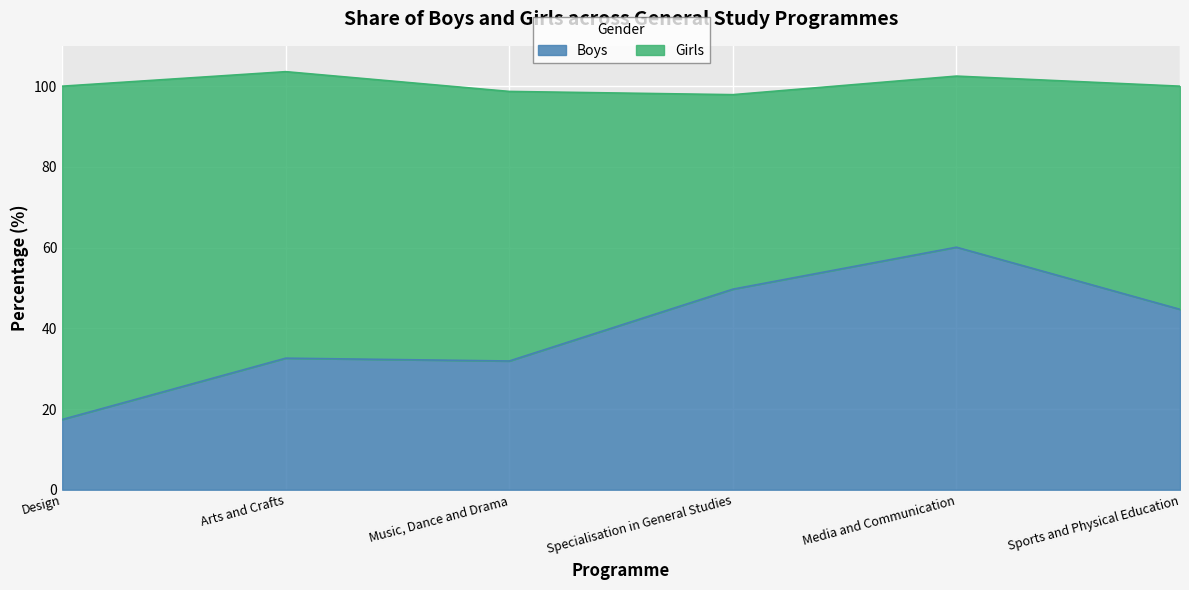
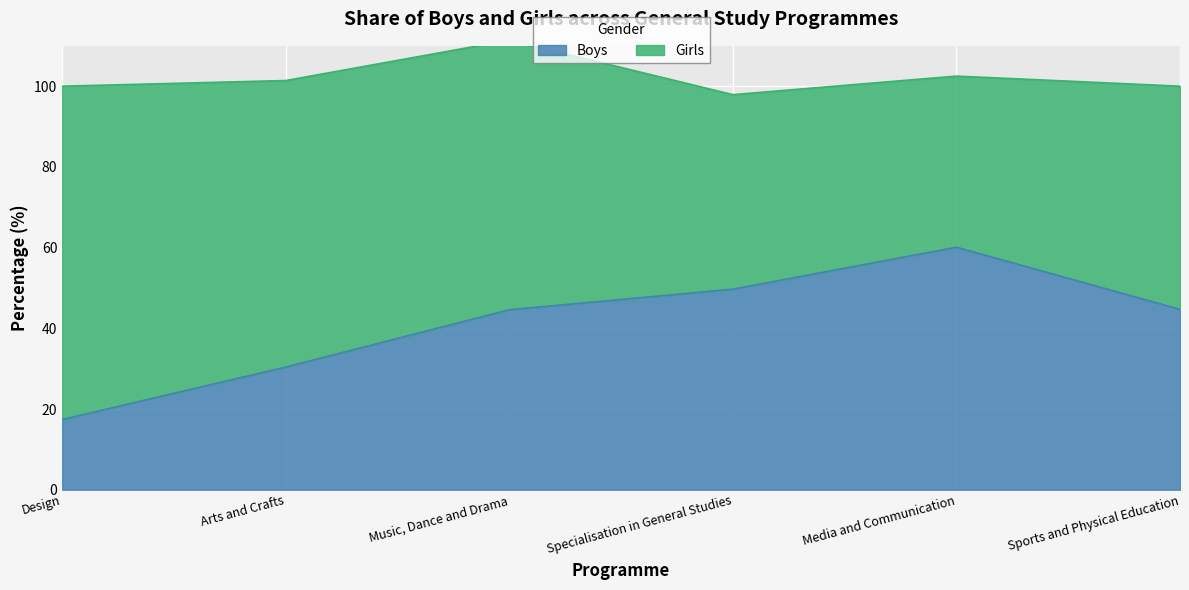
Boys, Arts and Crafts: 33 -> 30
Boys, Music, Dance and Drama: 32 -> 45
